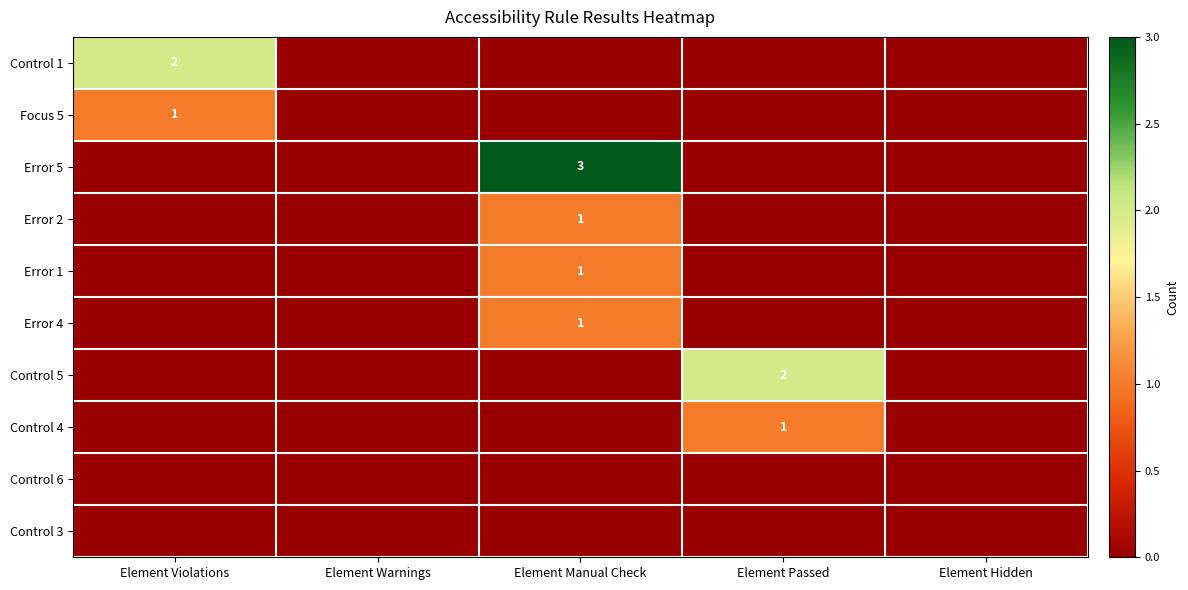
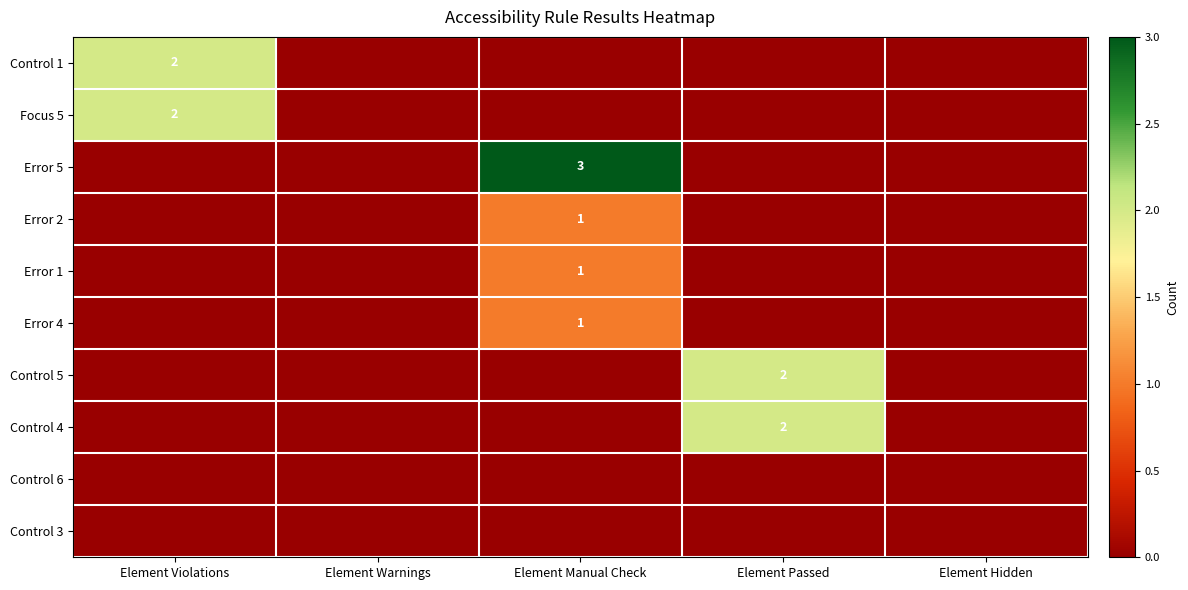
Focus 5, Element Violations: 1 -> 2
Control 4, Element Passed: 1 -> 2
